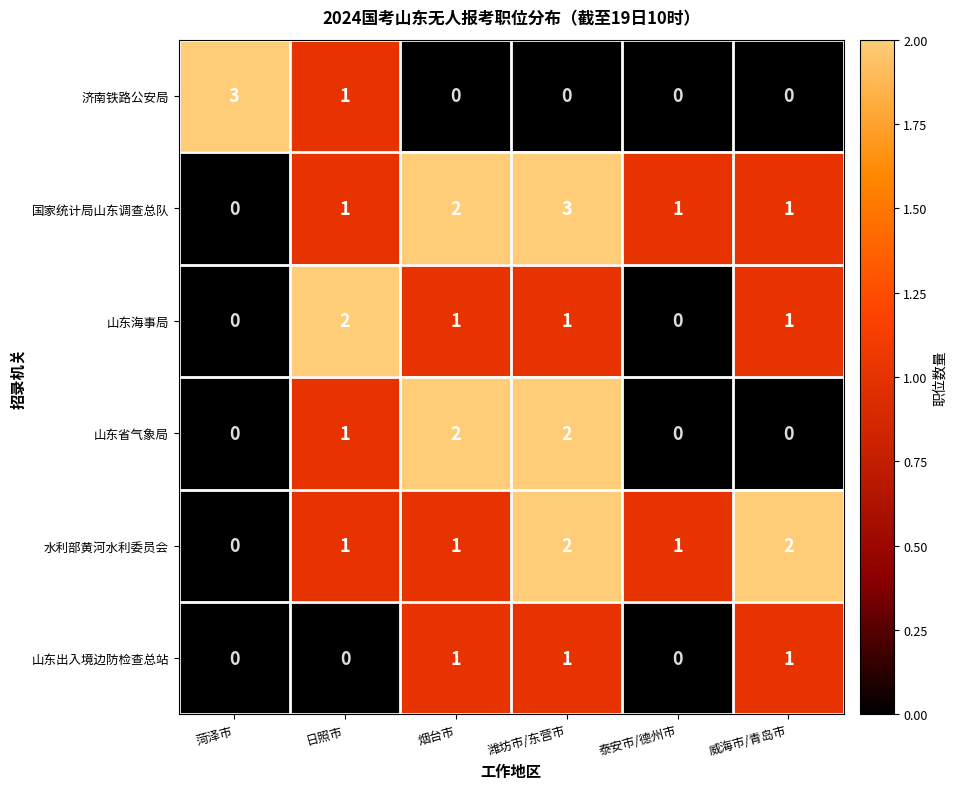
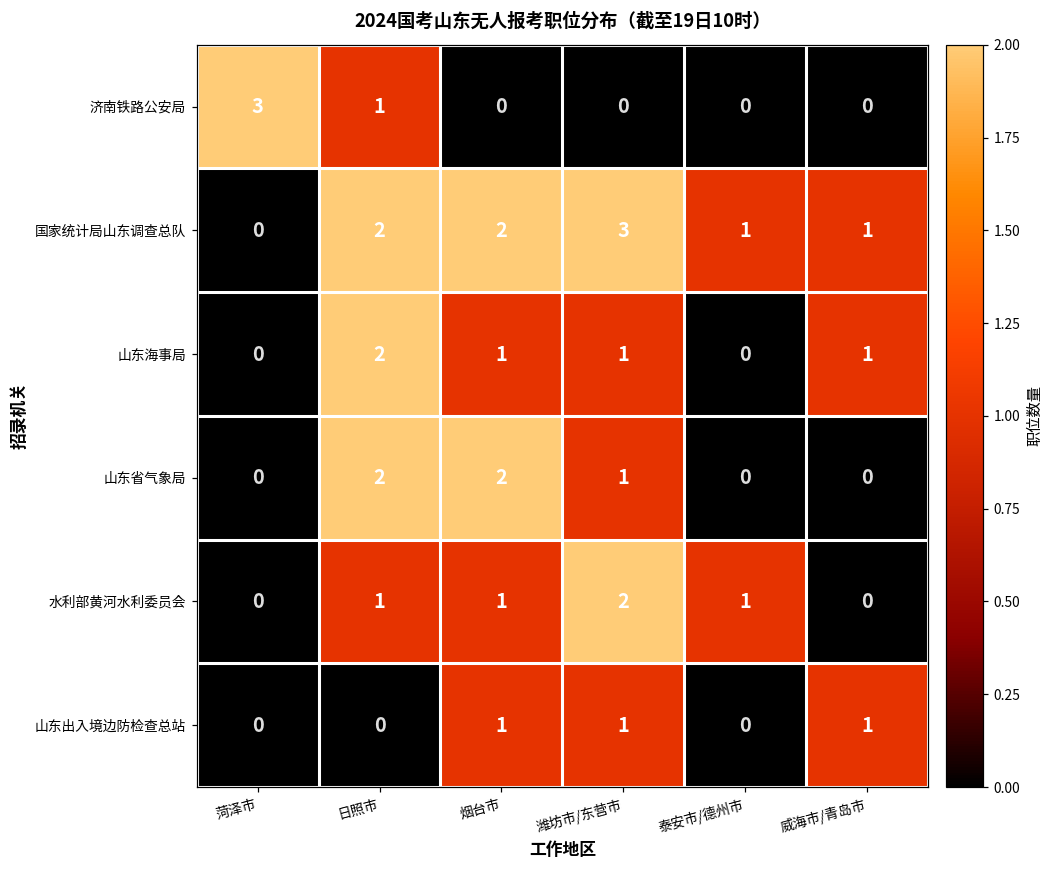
国家统计局山东调查总队, 日照市: 1 -> 2
山东省气象局, 日照市: 1 -> 2
山东省气象局, 潍坊市/东营市: 2 -> 1
水利部黄河水利委员会, 威海市/青岛市: 2 -> 0
